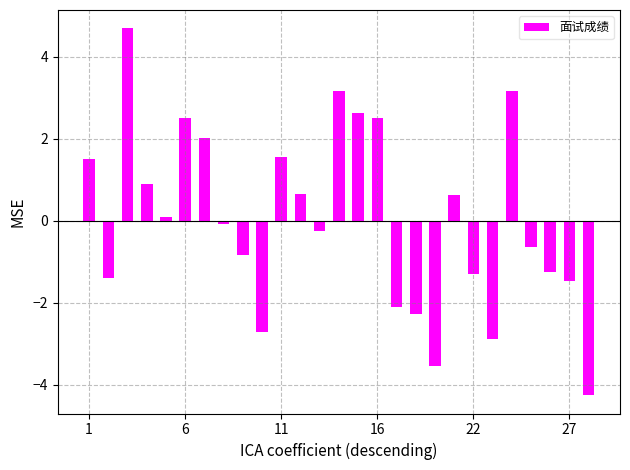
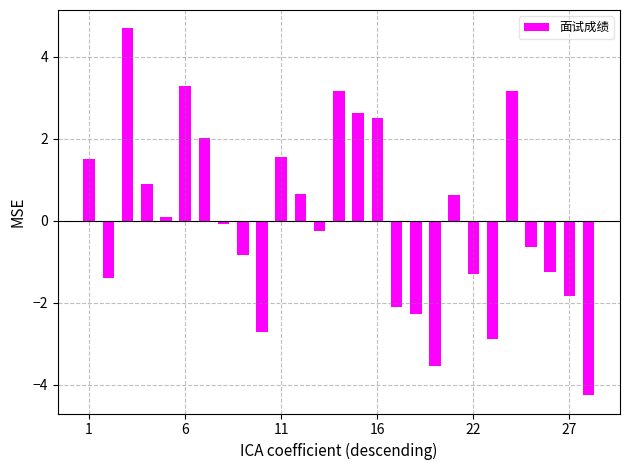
6: 2.5 -> 3.3
27: -1.5 -> -1.8
